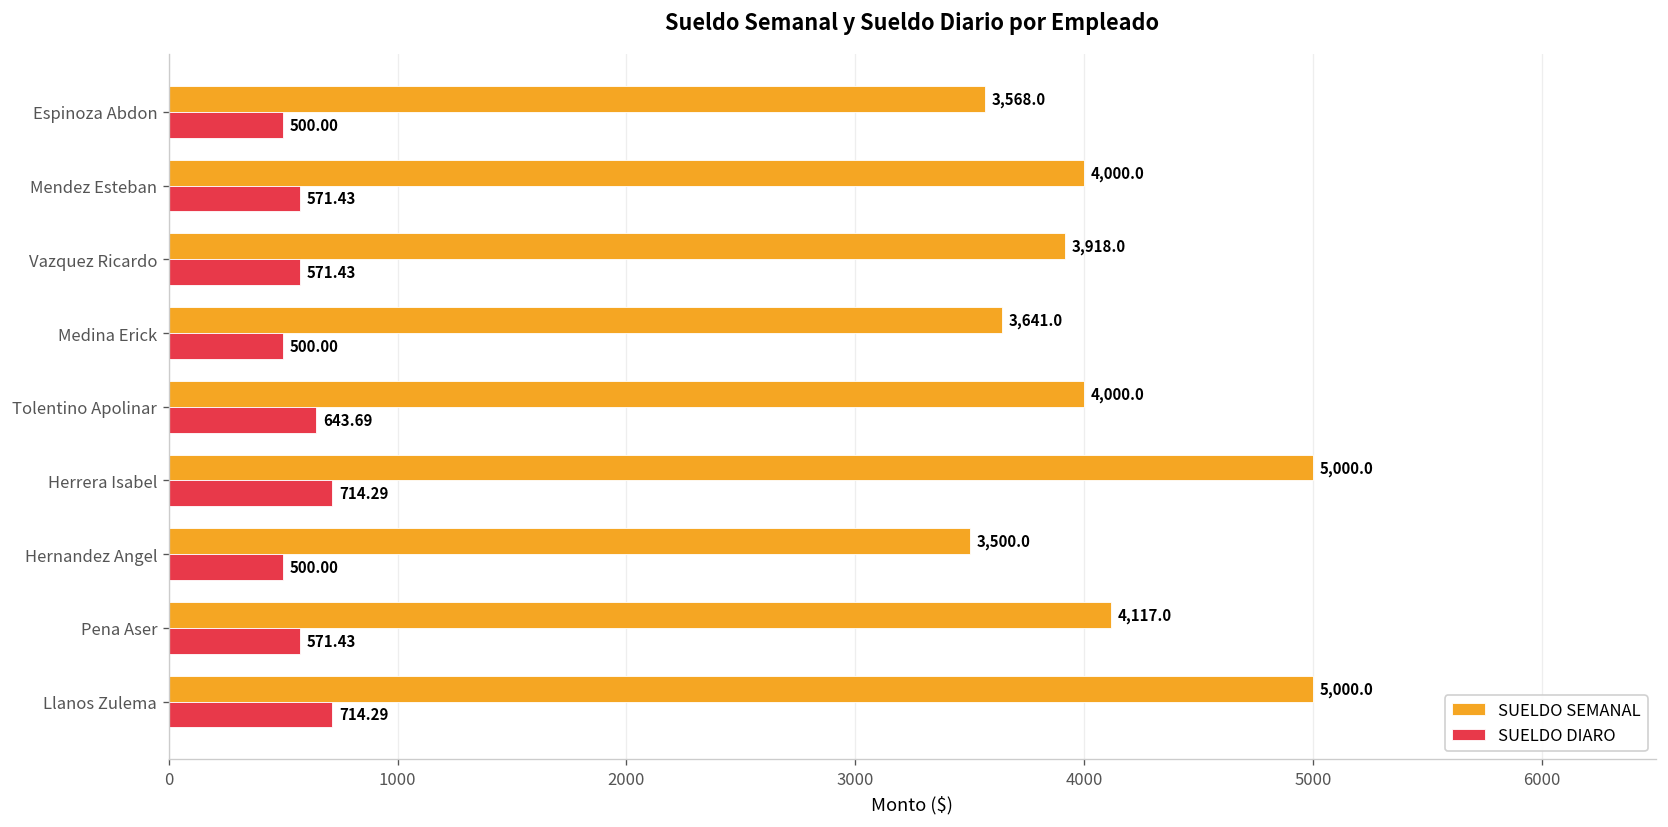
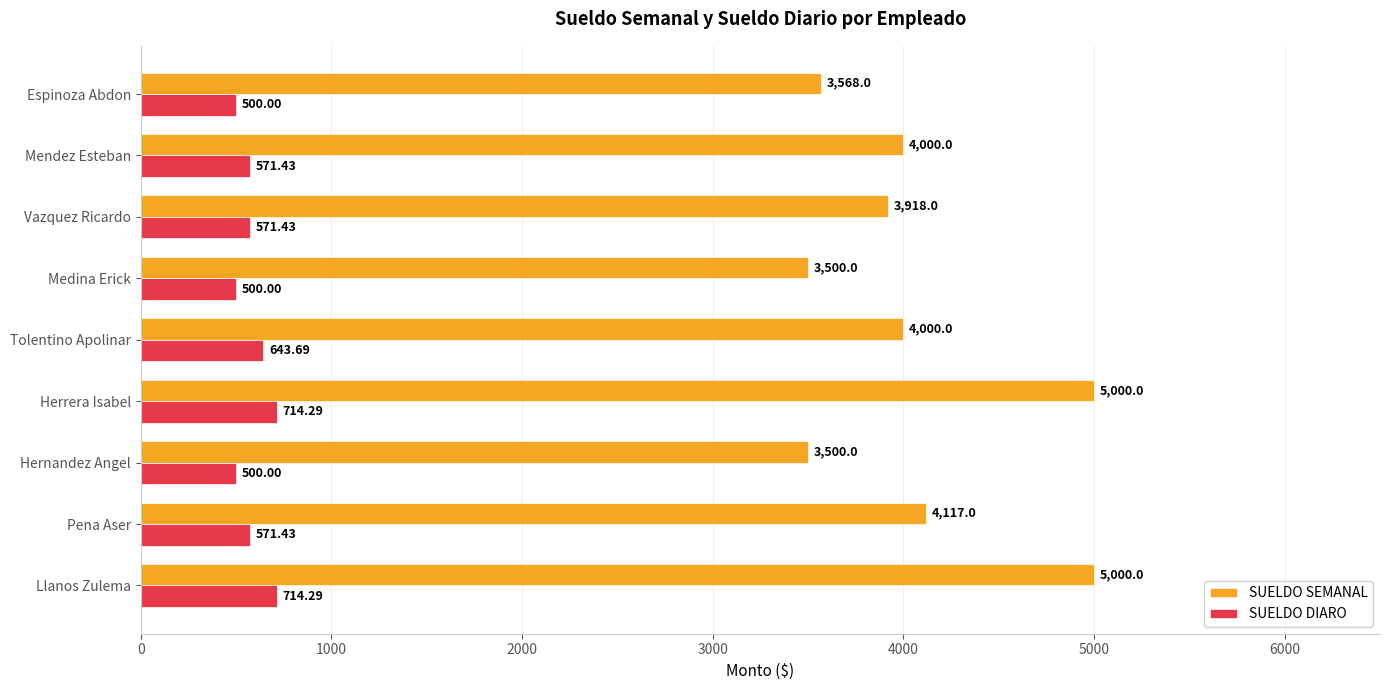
SUELDO SEMANAL, Medina Erick: 3,641.0 -> 3,500.0
